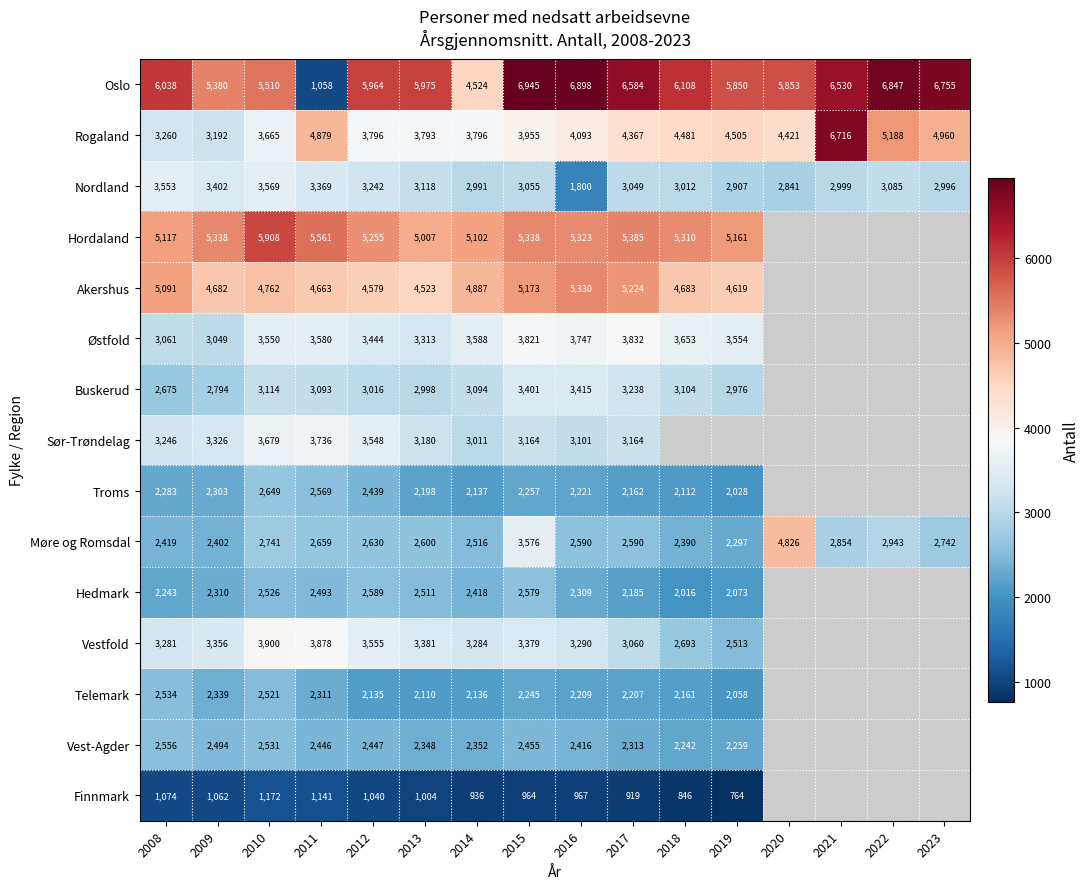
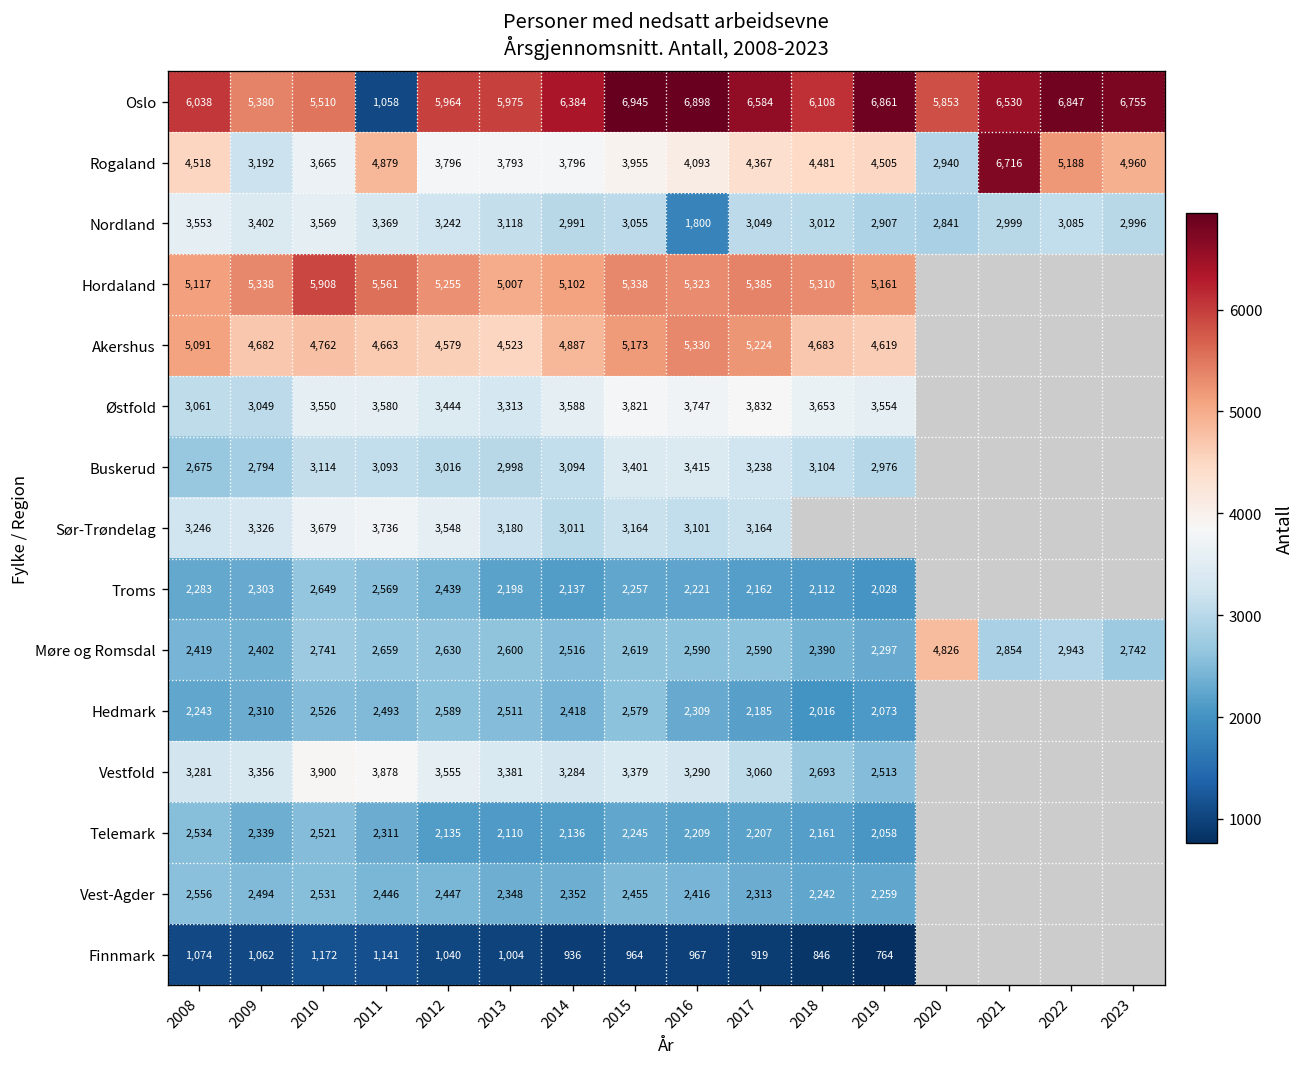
Oslo, 2014: 4,524 -> 6,384
Oslo, 2019: 5,850 -> 6,861
Rogaland, 2008: 3,260 -> 4,518
Rogaland, 2020: 4,421 -> 2,940
Møre og Romsdal, 2015: 3,576 -> 2,619
